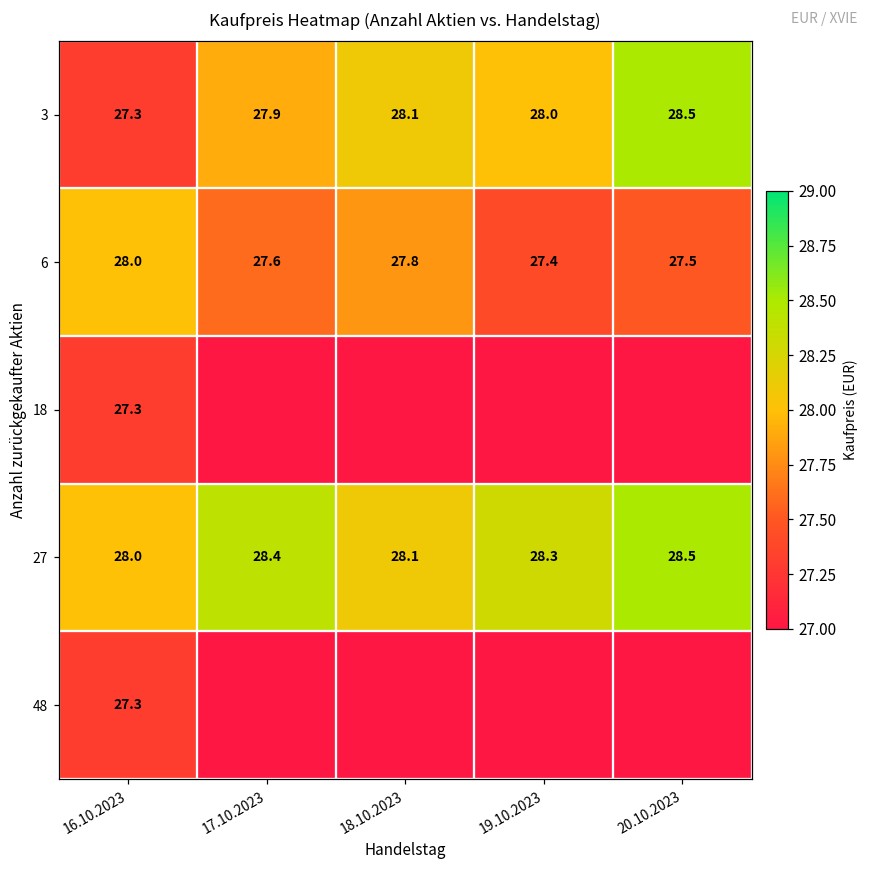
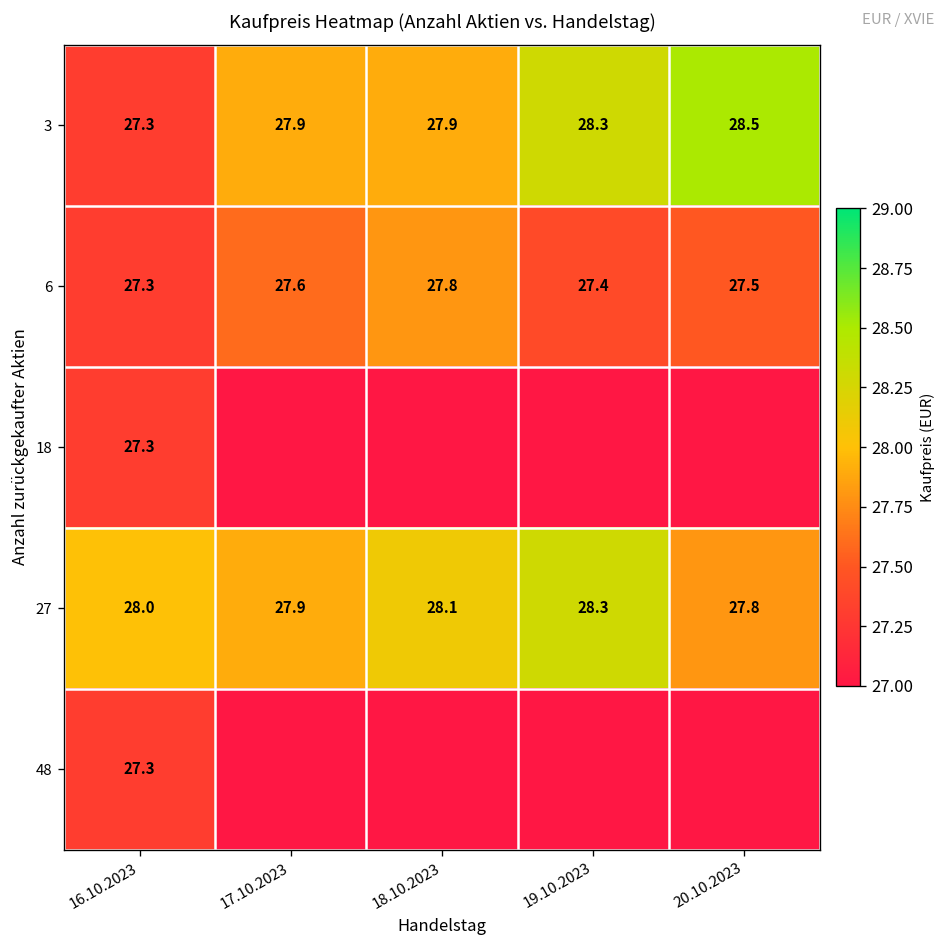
3, 18.10.2023: 28.1 -> 27.9
3, 19.10.2023: 28.0 -> 28.3
6, 16.10.2023: 28.0 -> 27.3
27, 17.10.2023: 28.4 -> 27.9
27, 20.10.2023: 28.5 -> 27.8
